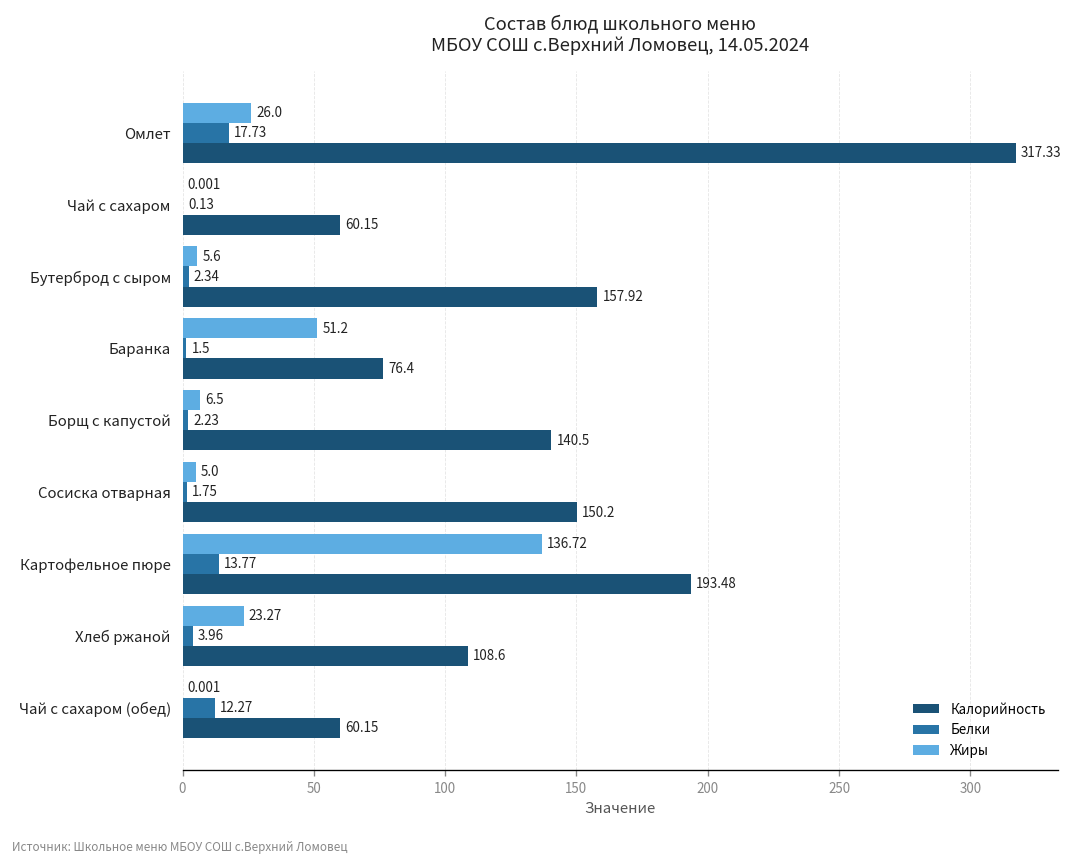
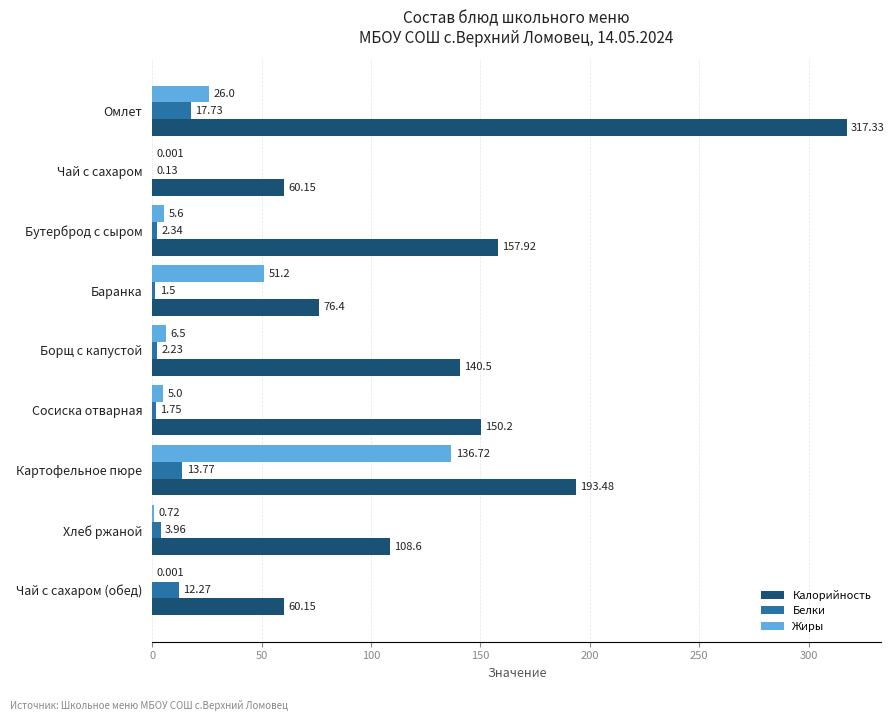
Жиры, Хлеб ржаной: 23.27 -> 0.72
